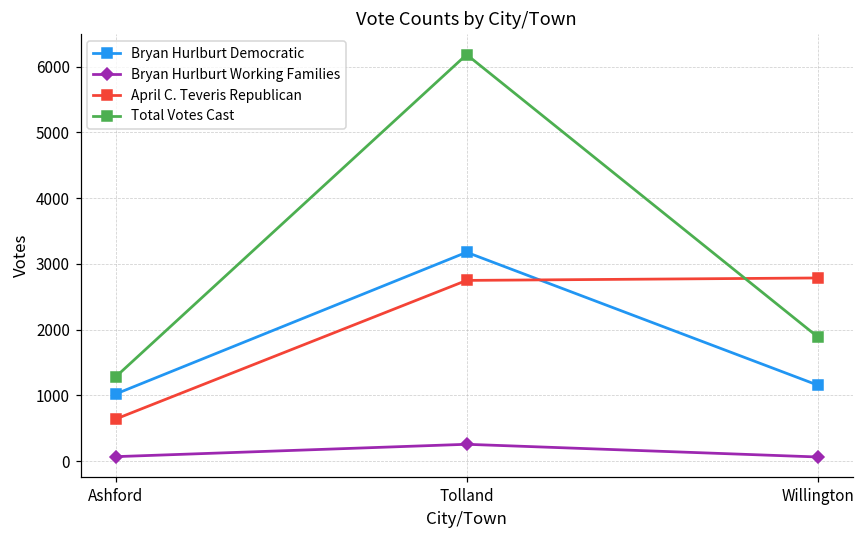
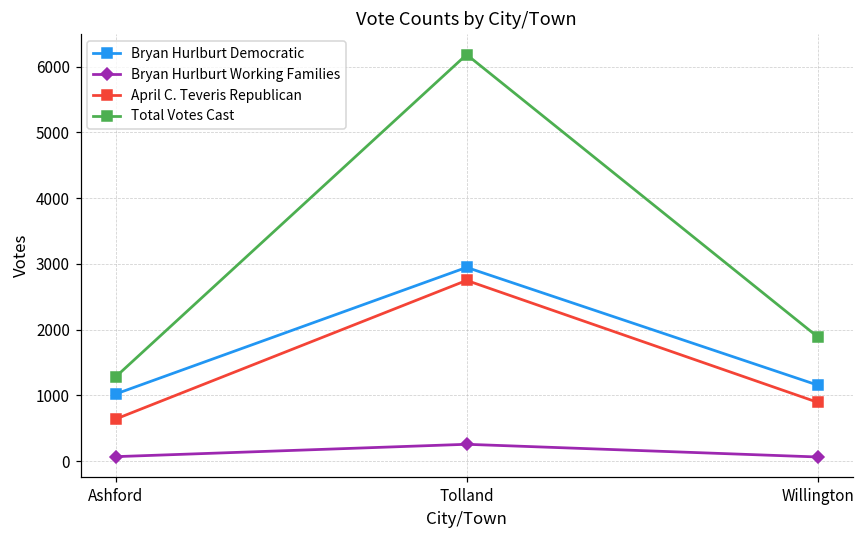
Bryan Hurlburt Democratic, Tolland: 3200 -> 2900
April C. Teveris Republican, Willington: 2800 -> 900
